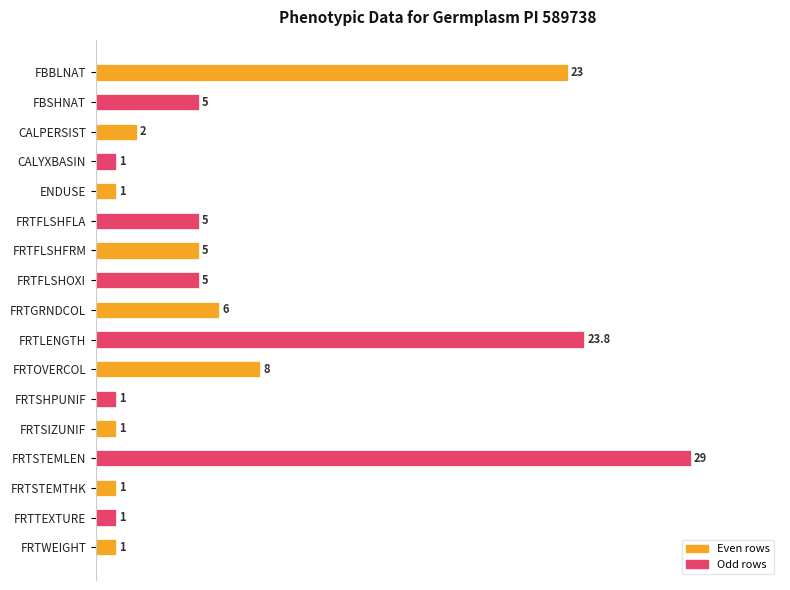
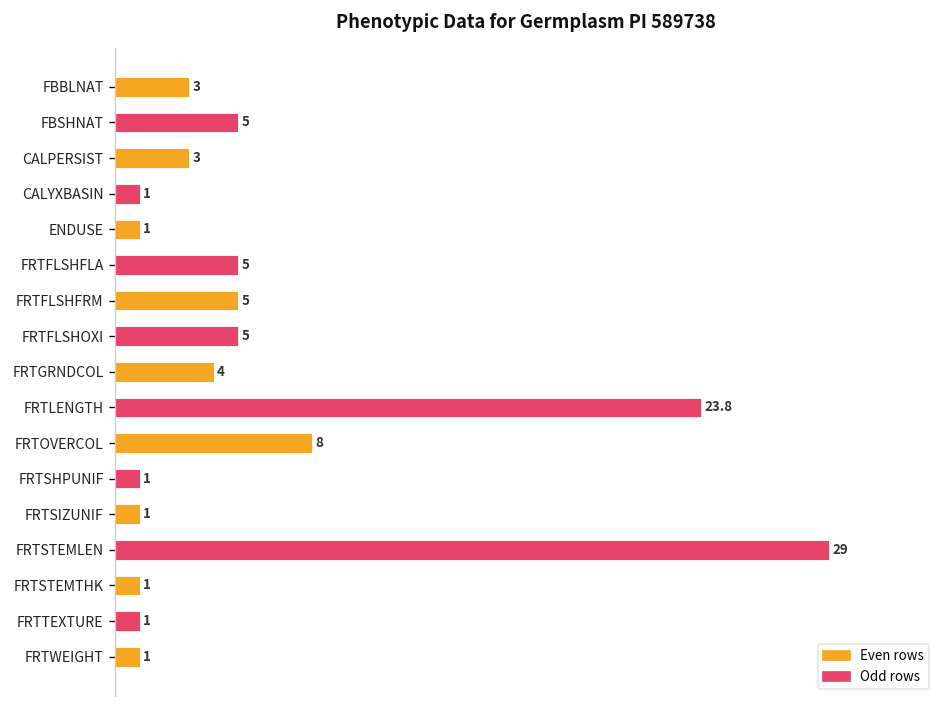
FBBLNAT: 23 -> 3
CALPERSIST: 2 -> 3
FRTGRNDCOL: 6 -> 4
